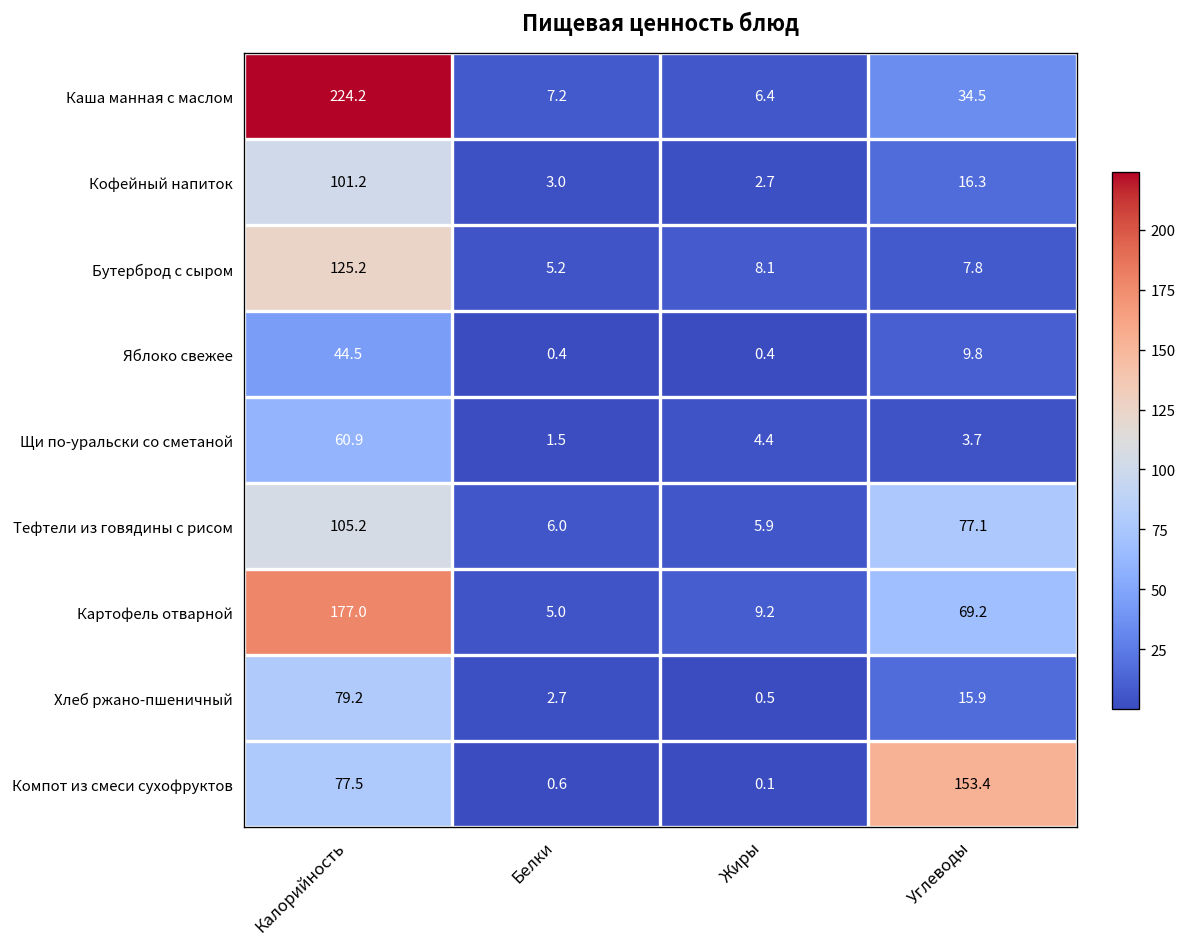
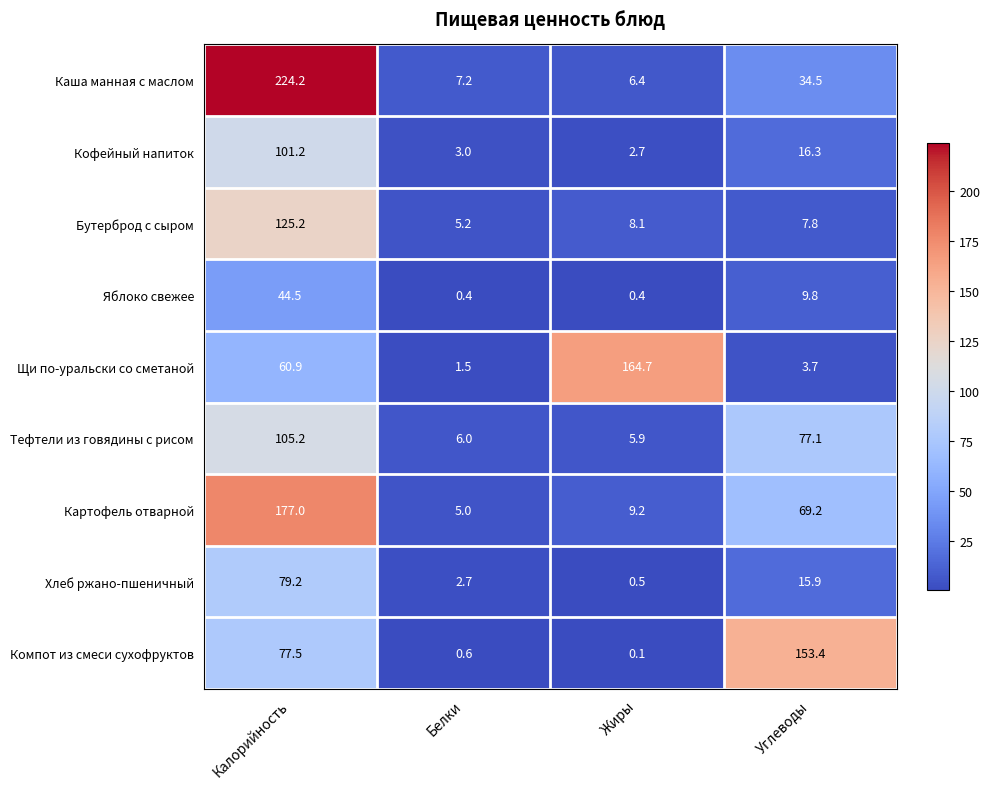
Щи по-уральски со сметаной, Жиры: 4.4 -> 164.7
